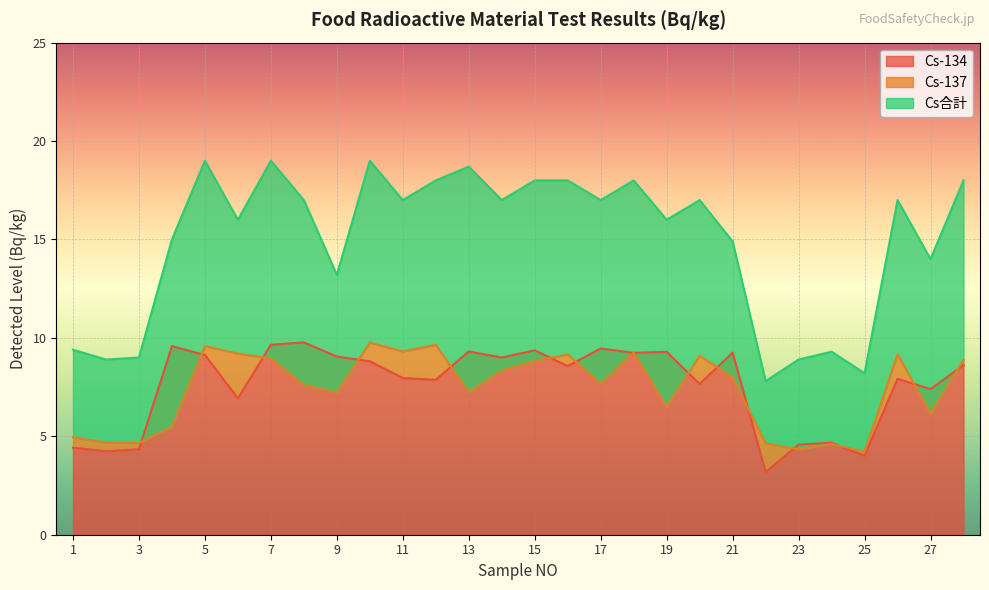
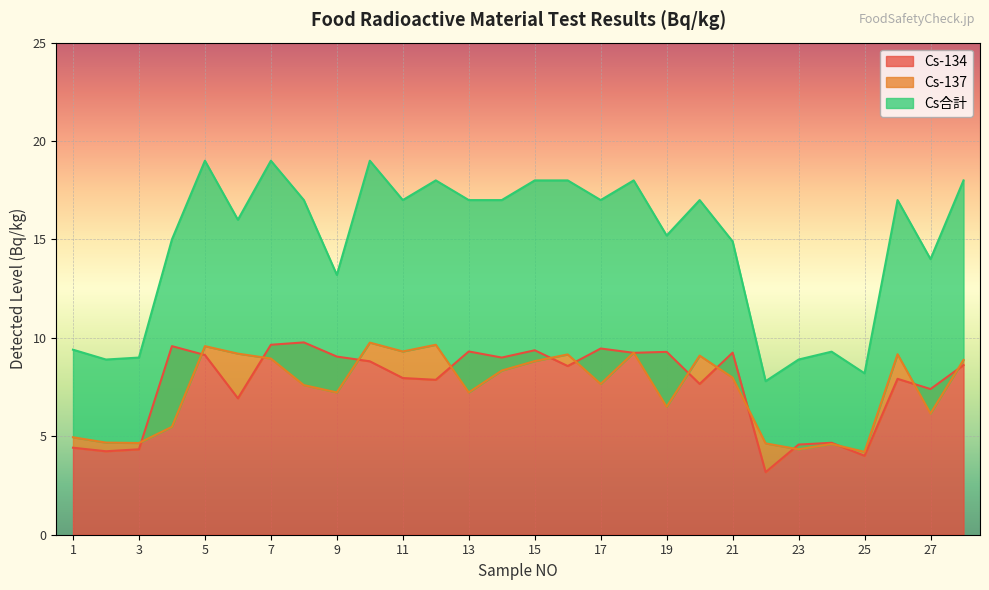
Cs合計, 13: 18.7 -> 17.0
Cs合計, 19: 16.0 -> 15.2
